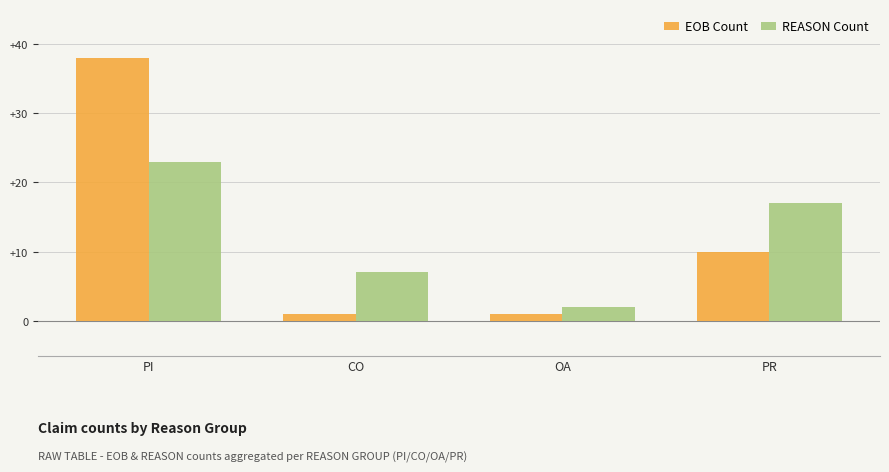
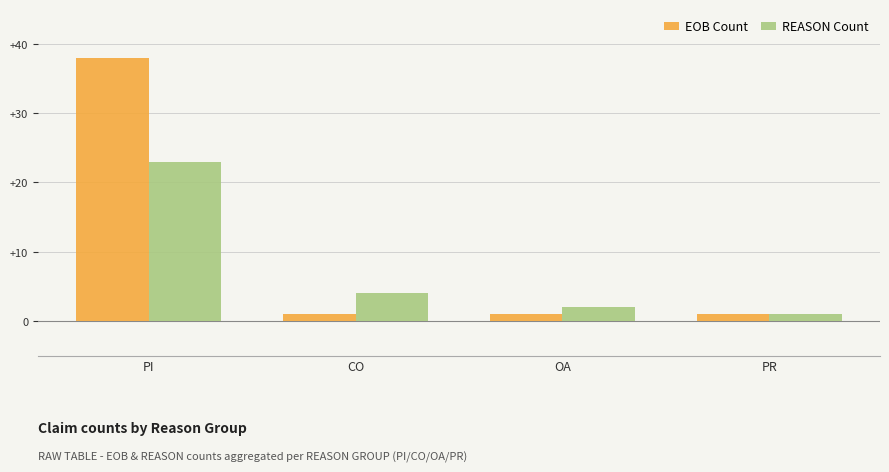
REASON Count, CO: +7 -> +4
EOB Count, PR: +10 -> +1
REASON Count, PR: +17 -> +1
